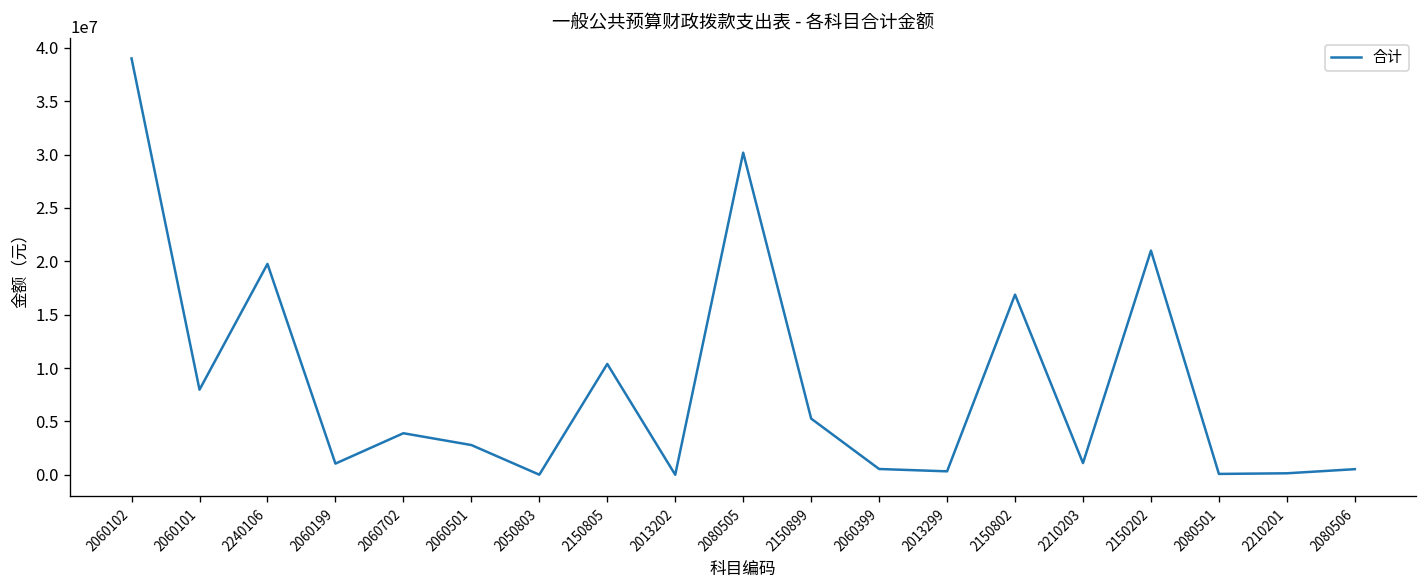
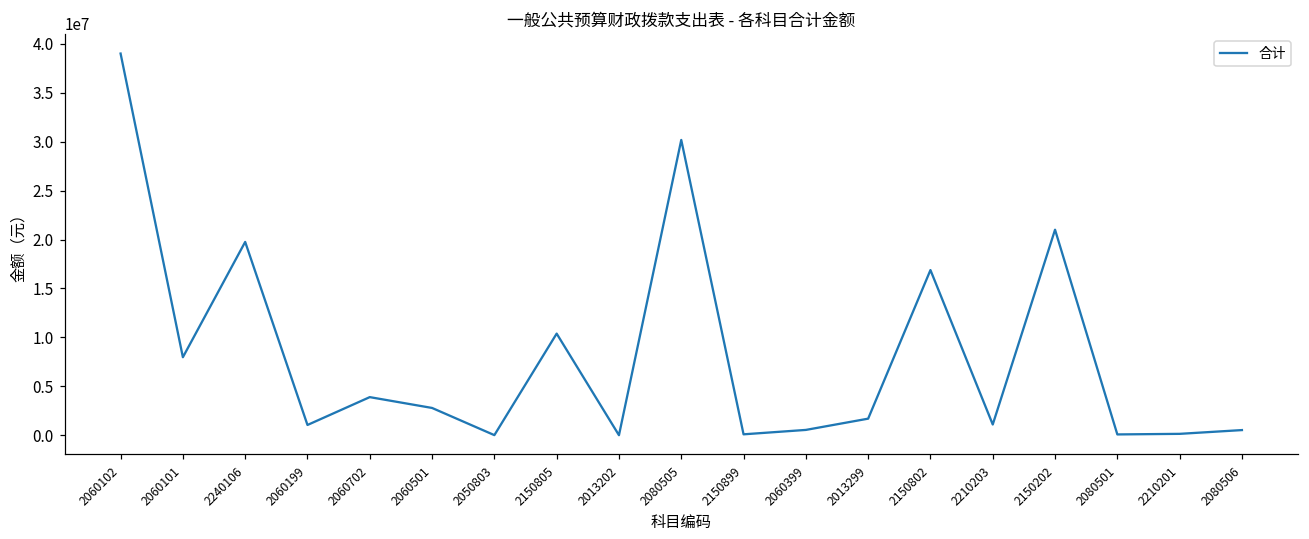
2150899: 5000000 -> 0
2013299: 0 -> 2000000
